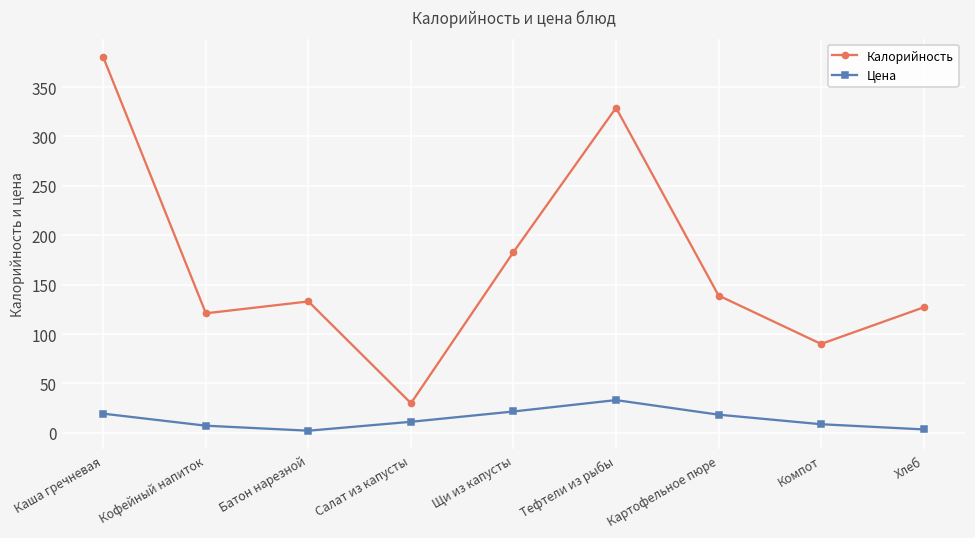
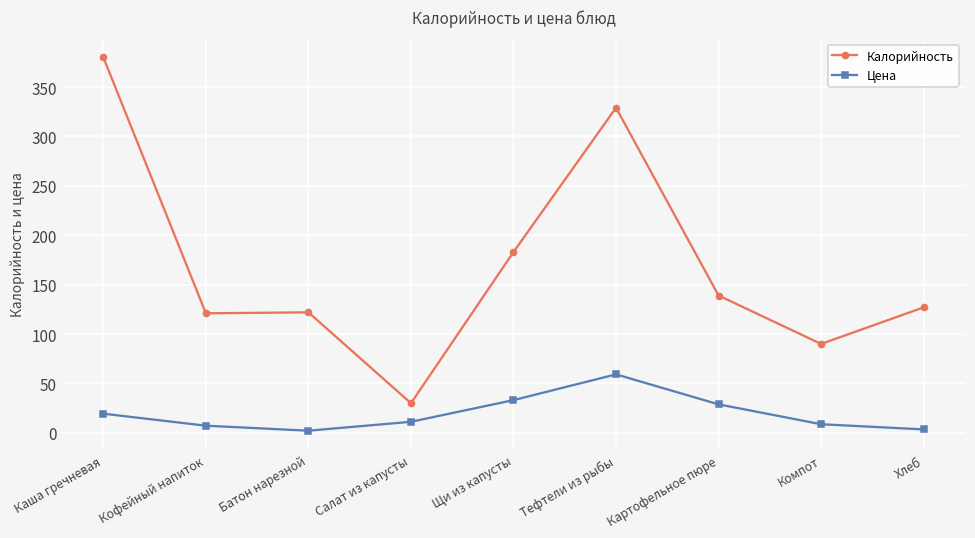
Калорийность, Батон нарезной: 130 -> 120
Цена, Щи из капусты: 20 -> 30
Цена, Тефтели из рыбы: 30 -> 60
Цена, Картофельное пюре: 20 -> 30
